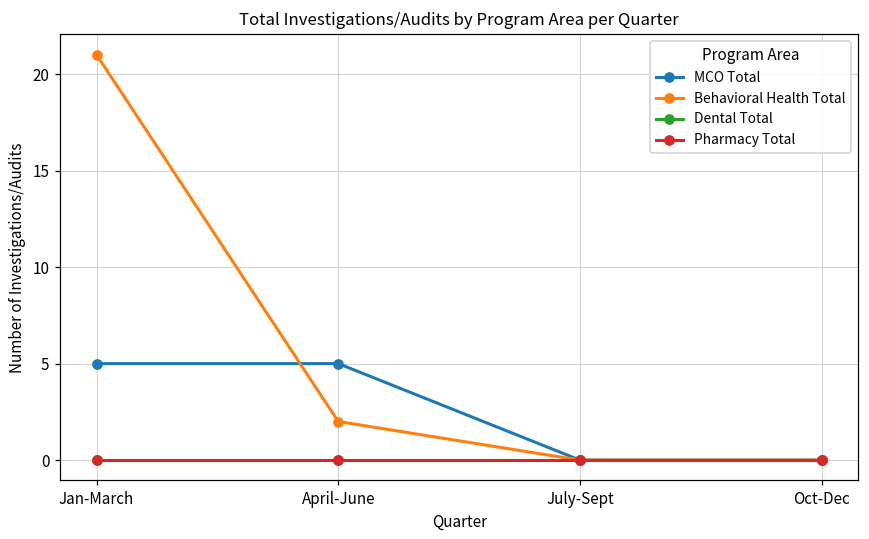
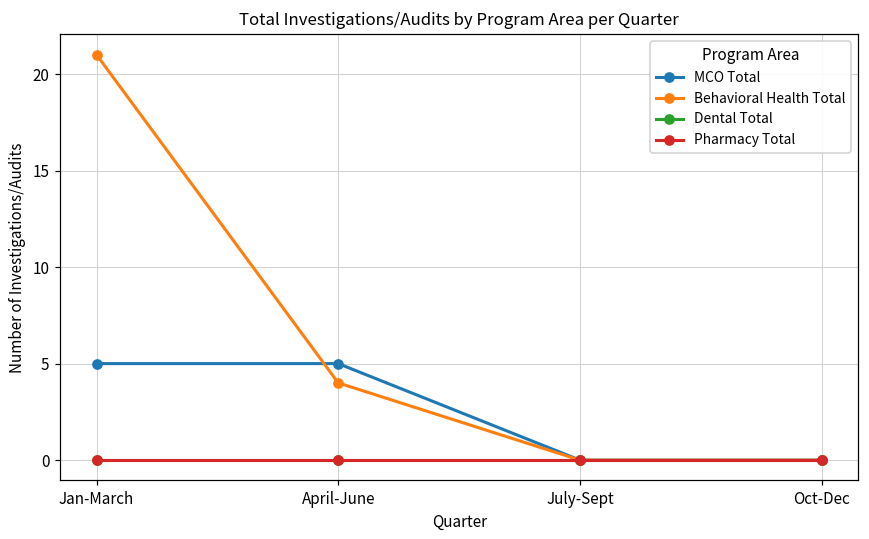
Behavioral Health Total, April-June: 2 -> 4
